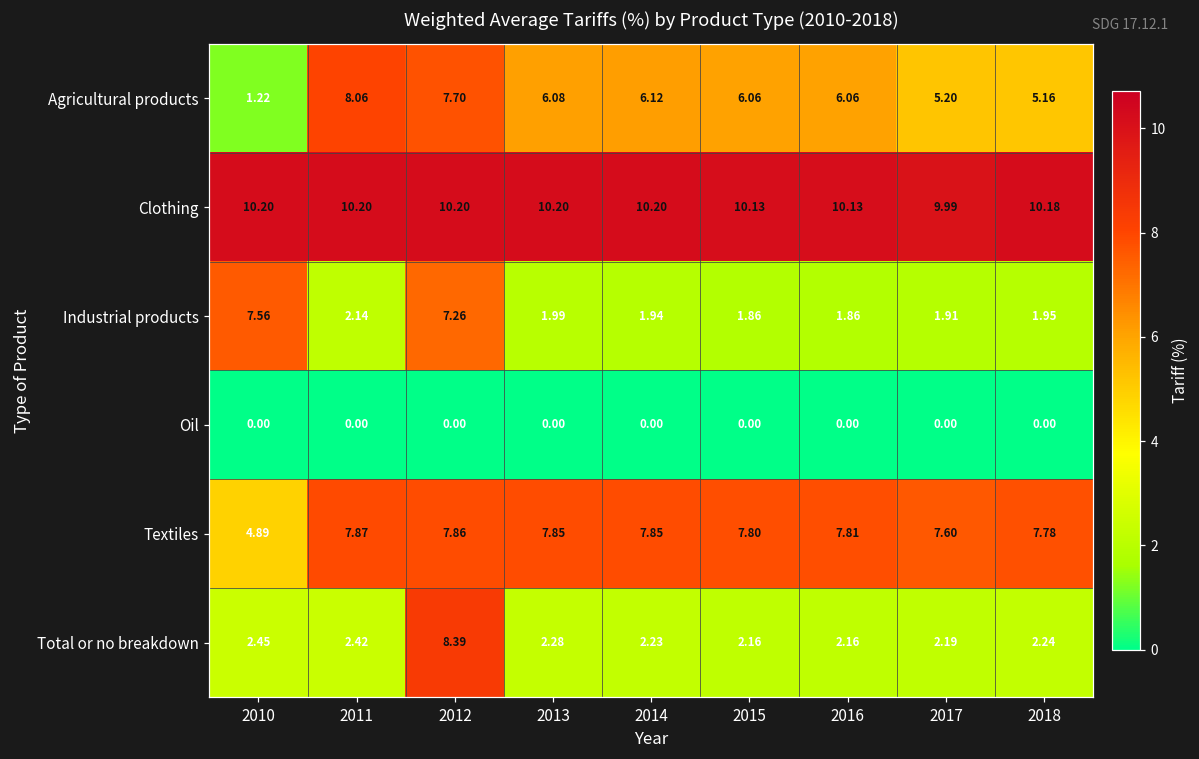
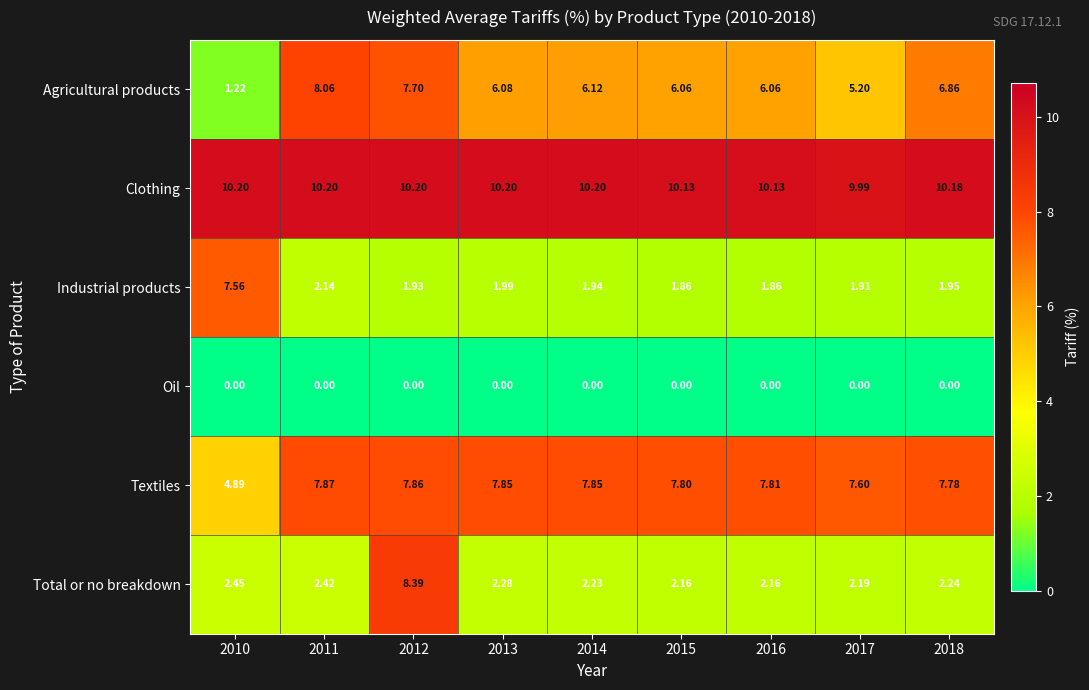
Agricultural products, 2018: 5.16 -> 6.86
Industrial products, 2012: 7.26 -> 1.93
